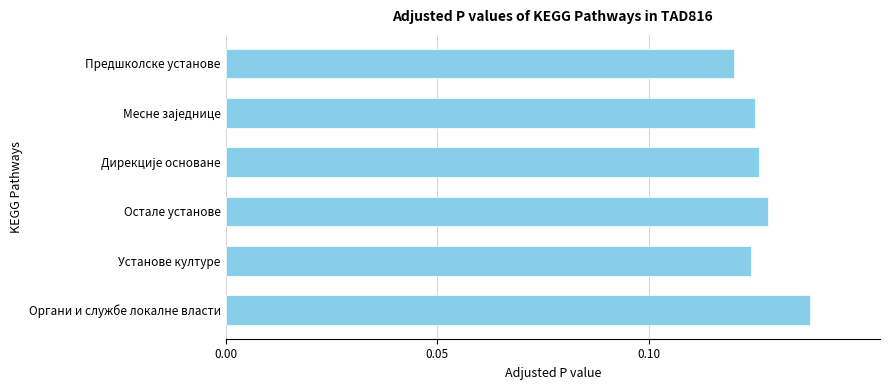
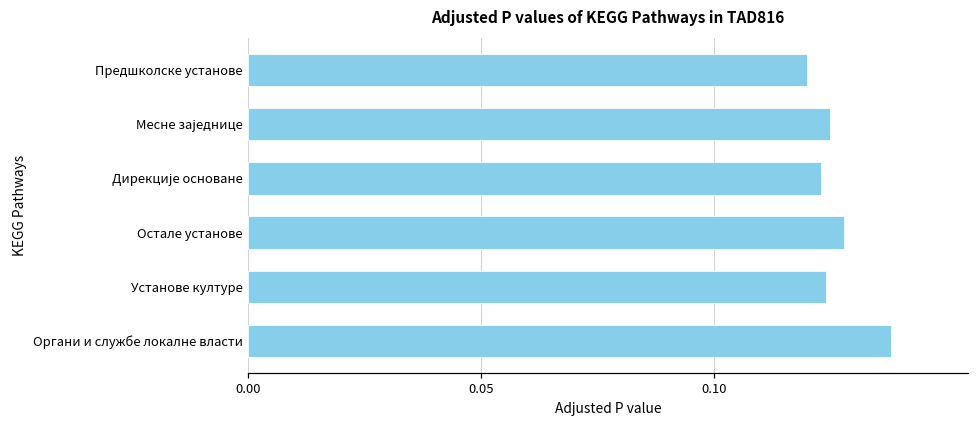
Дирекције основане: 0.126 -> 0.123
